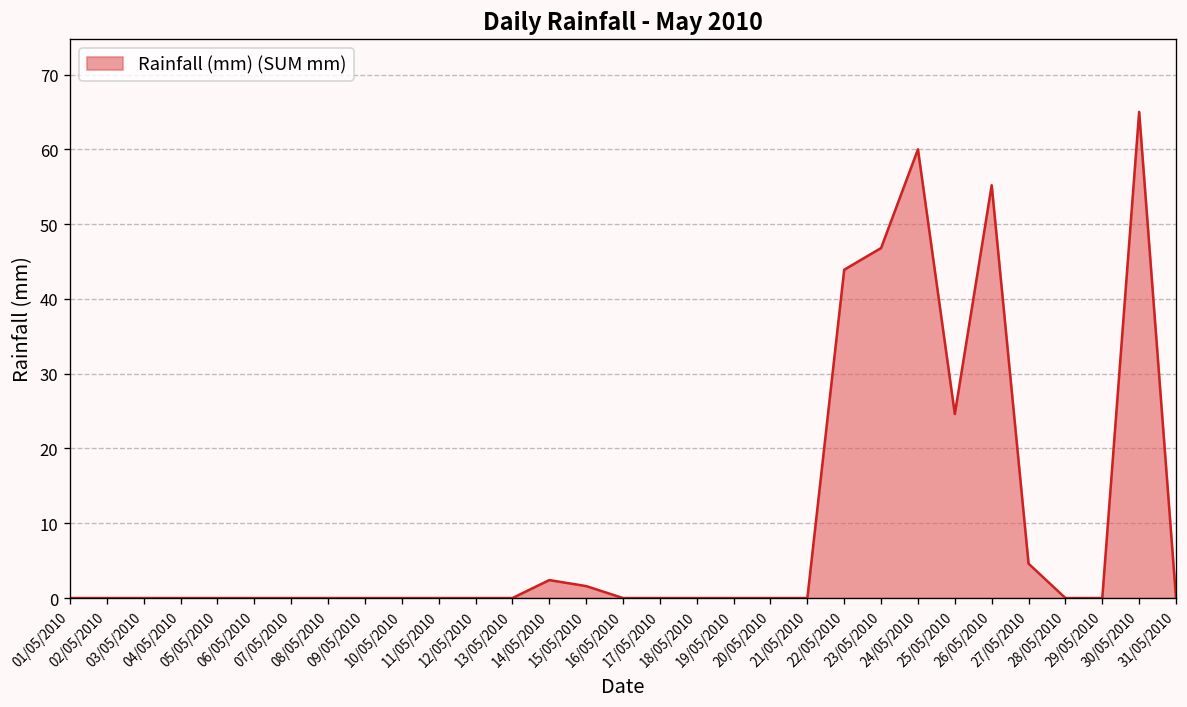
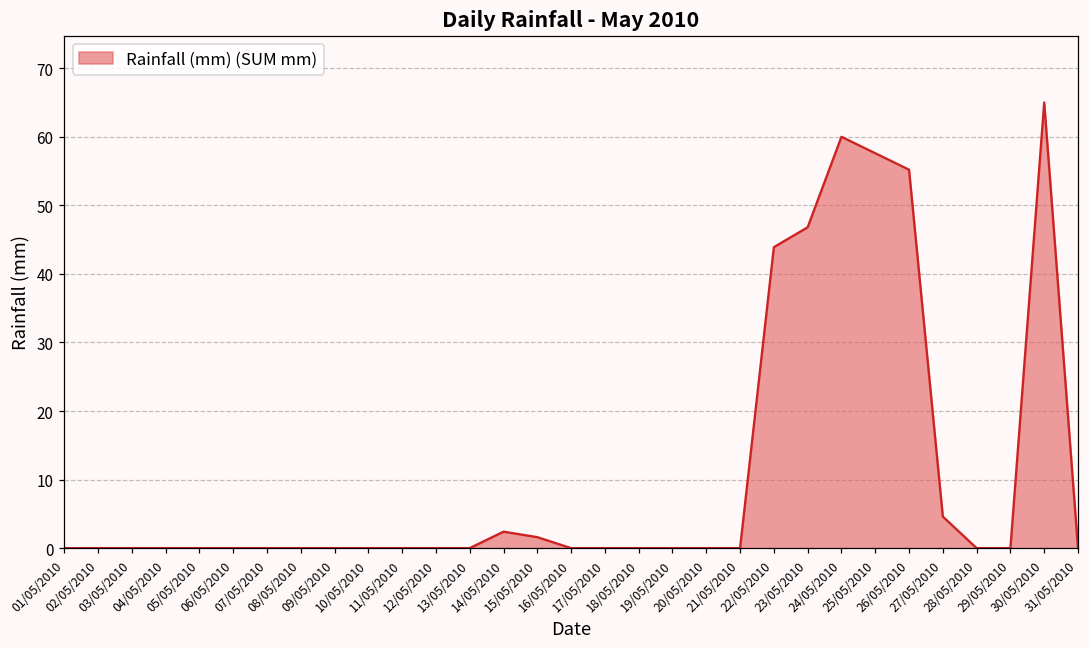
25/05/2010: 25 -> 58
